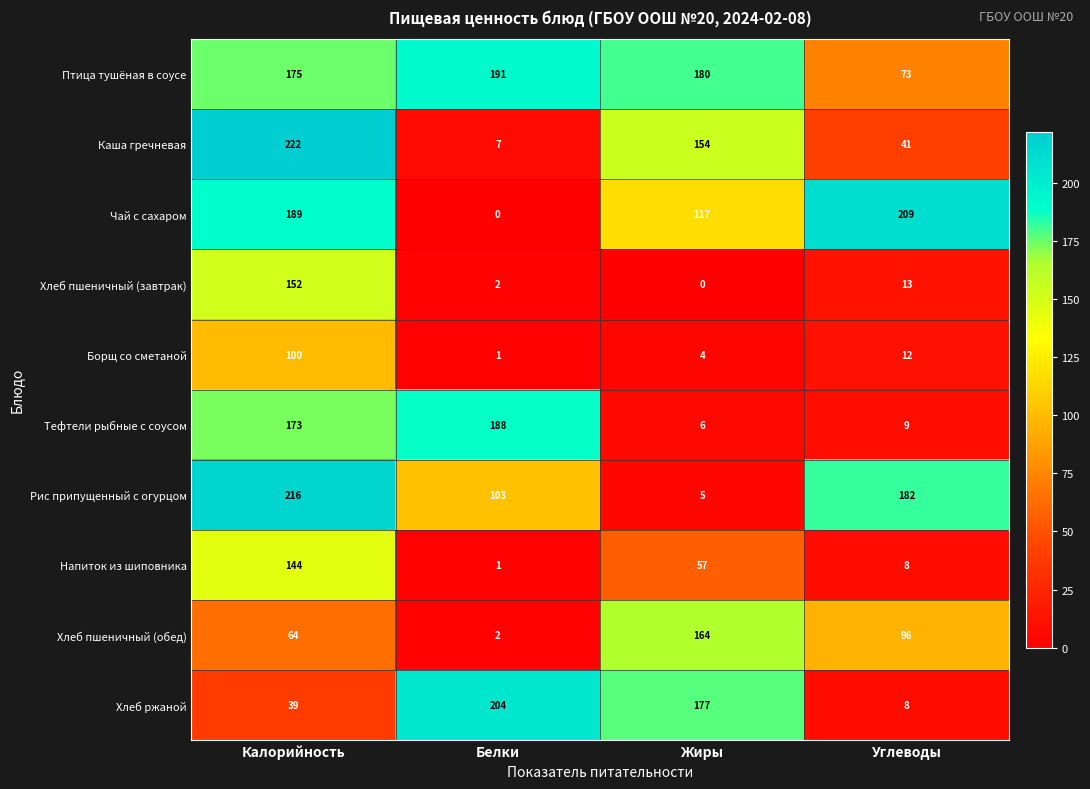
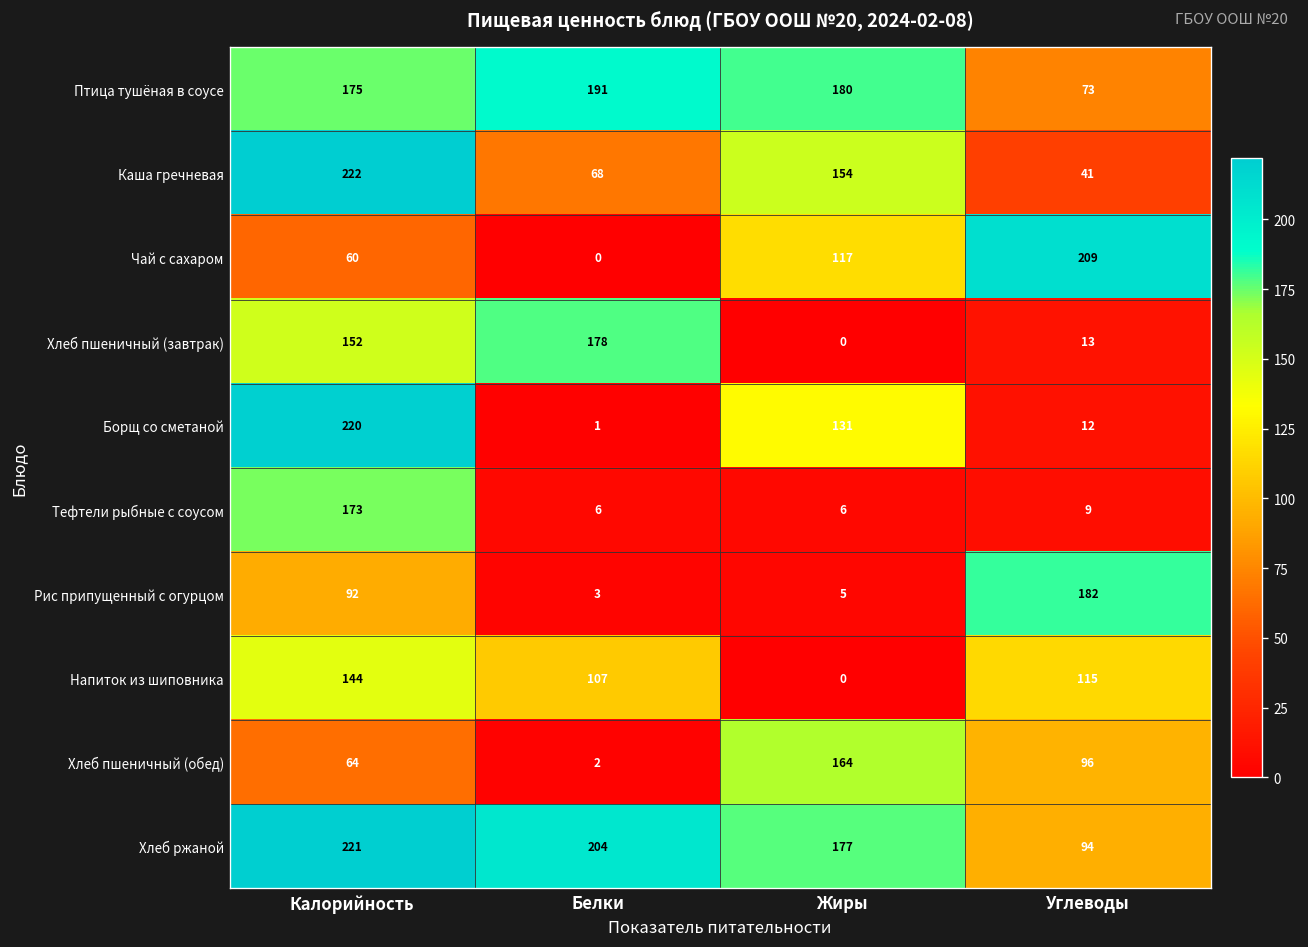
Каша гречневая, Белки: 7 -> 68
Чай с сахаром, Калорийность: 189 -> 60
Хлеб пшеничный (завтрак), Белки: 2 -> 178
Борщ со сметаной, Калорийность: 100 -> 220
Борщ со сметаной, Жиры: 4 -> 131
Тефтели рыбные с соусом, Белки: 188 -> 6
Рис припущенный с огурцом, Калорийность: 216 -> 92
Рис припущенный с огурцом, Белки: 103 -> 3
Напиток из шиповника, Белки: 1 -> 107
Напиток из шиповника, Жиры: 57 -> 0
Напиток из шиповника, Углеводы: 8 -> 115
Хлеб ржаной, Калорийность: 39 -> 221
Хлеб ржаной, Углеводы: 8 -> 94
